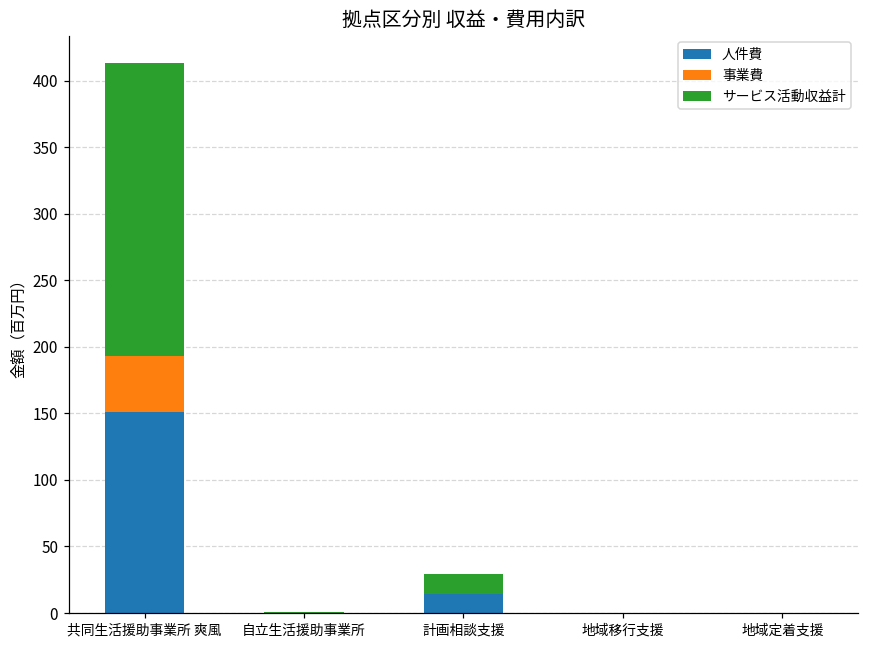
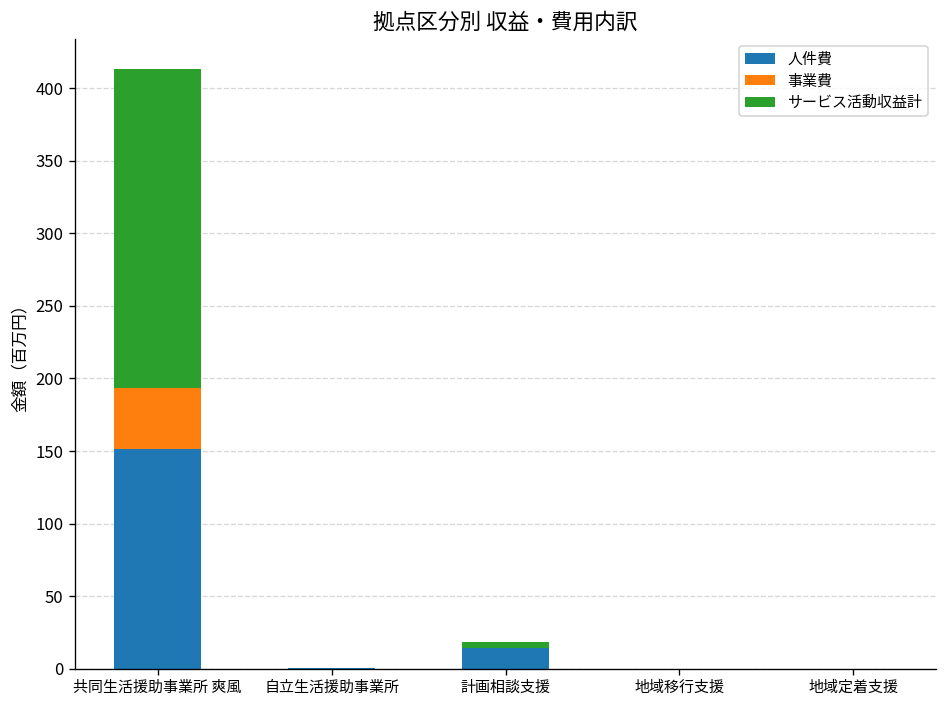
サービス活動収益計, 計画相談支援: 14 -> 4
